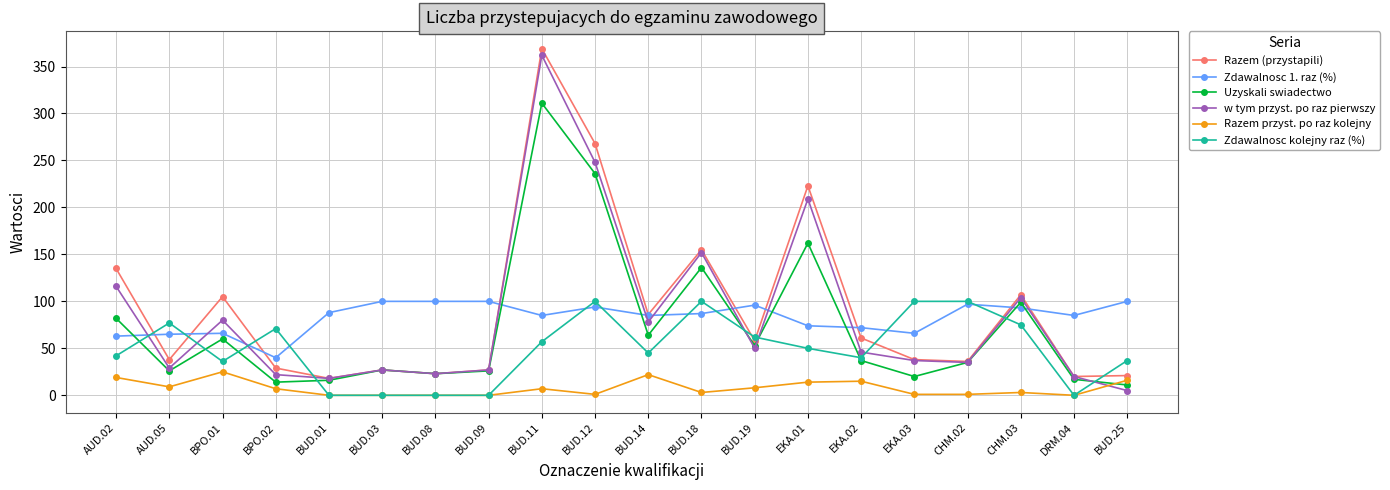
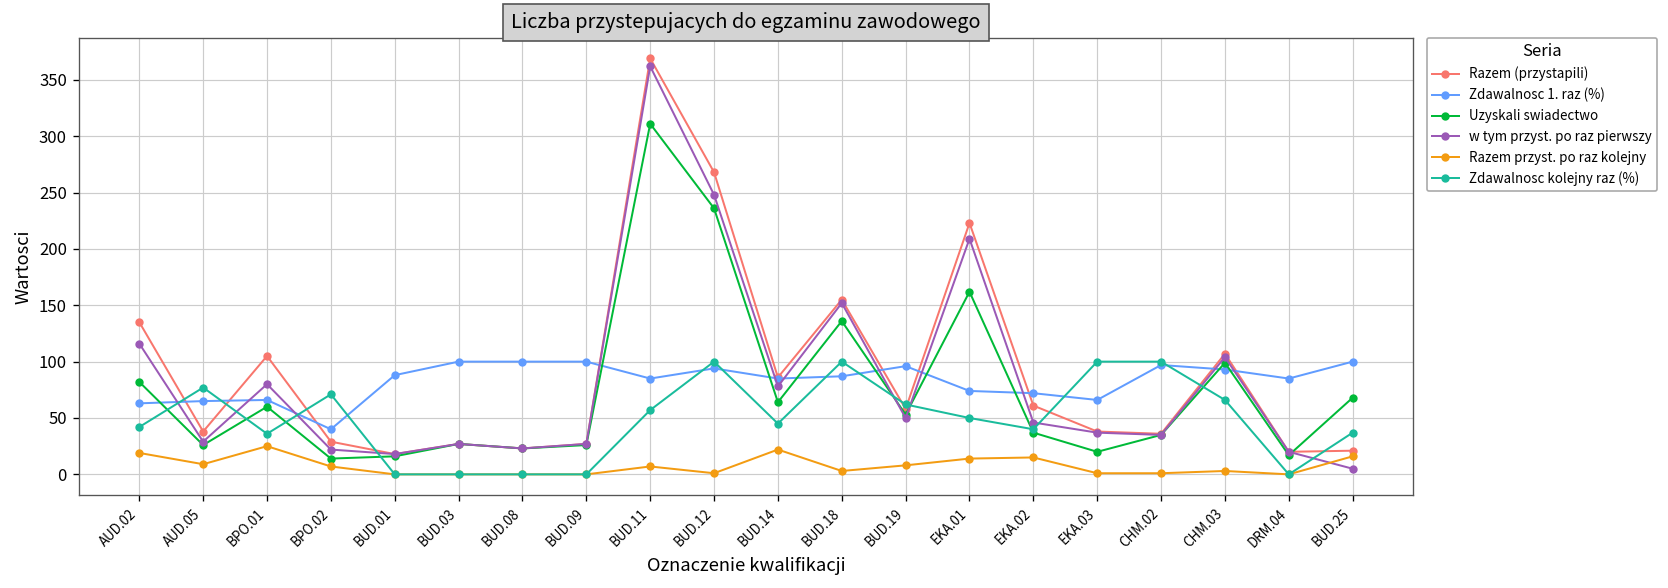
Zdawalnosc kolejny raz (%), CHM.03: 80 -> 70
Uzyskali swiadectwo, BUD.25: 10 -> 70
